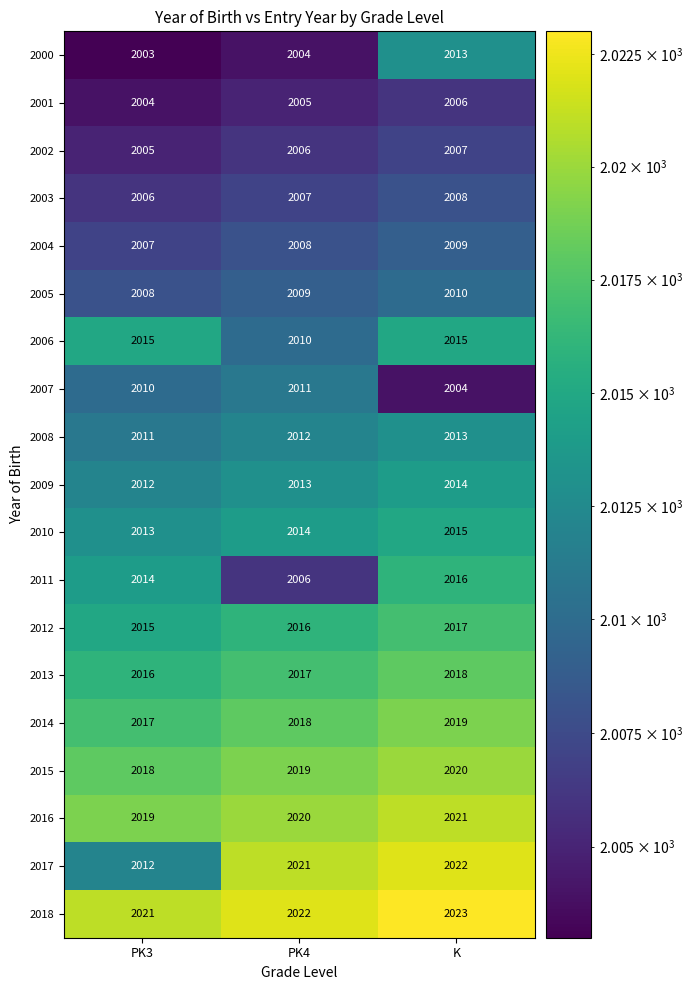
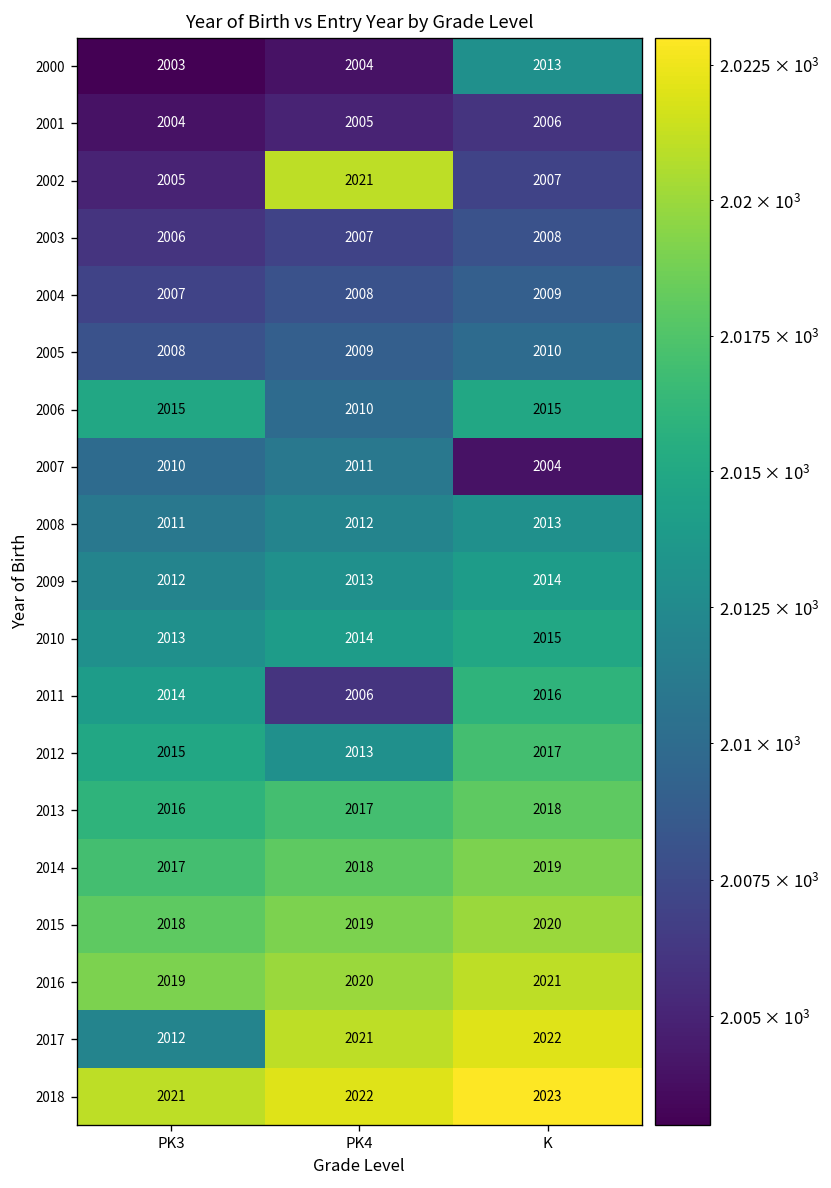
2002, PK4: 2006 -> 2021
2012, PK4: 2016 -> 2013
